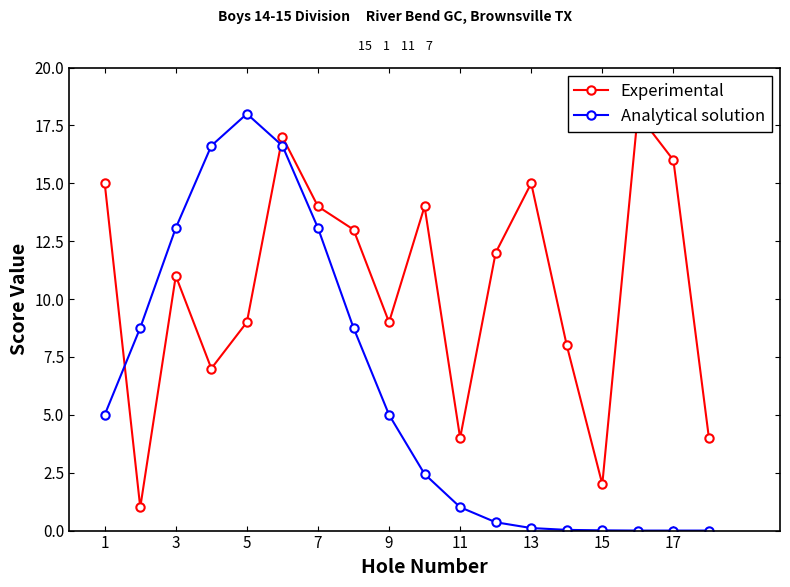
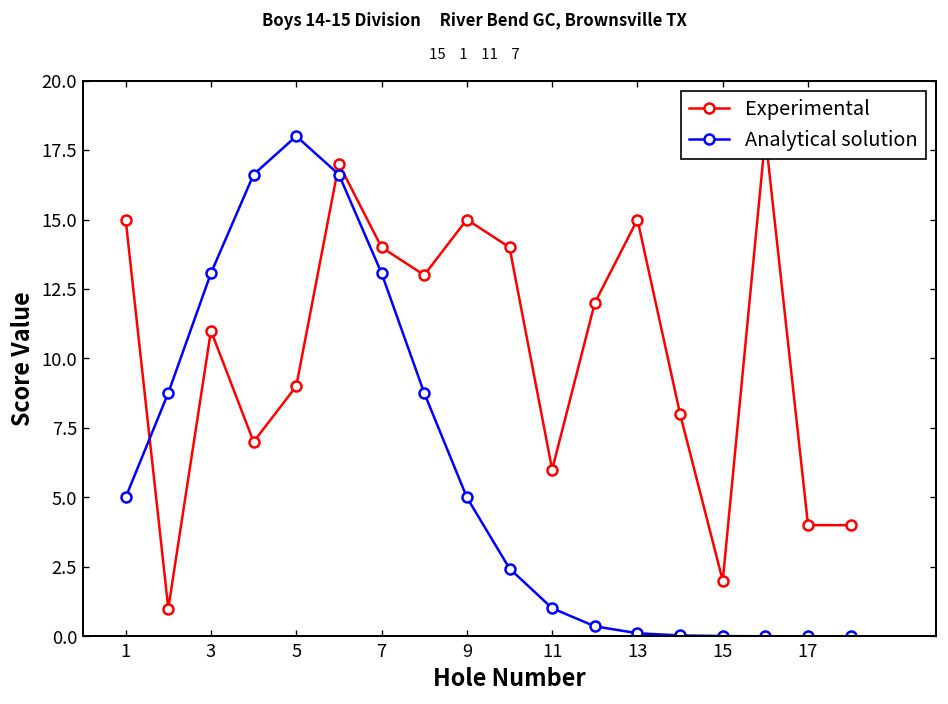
Experimental, 9: 9 -> 15
Experimental, 11: 4 -> 6
Experimental, 17: 16 -> 4
